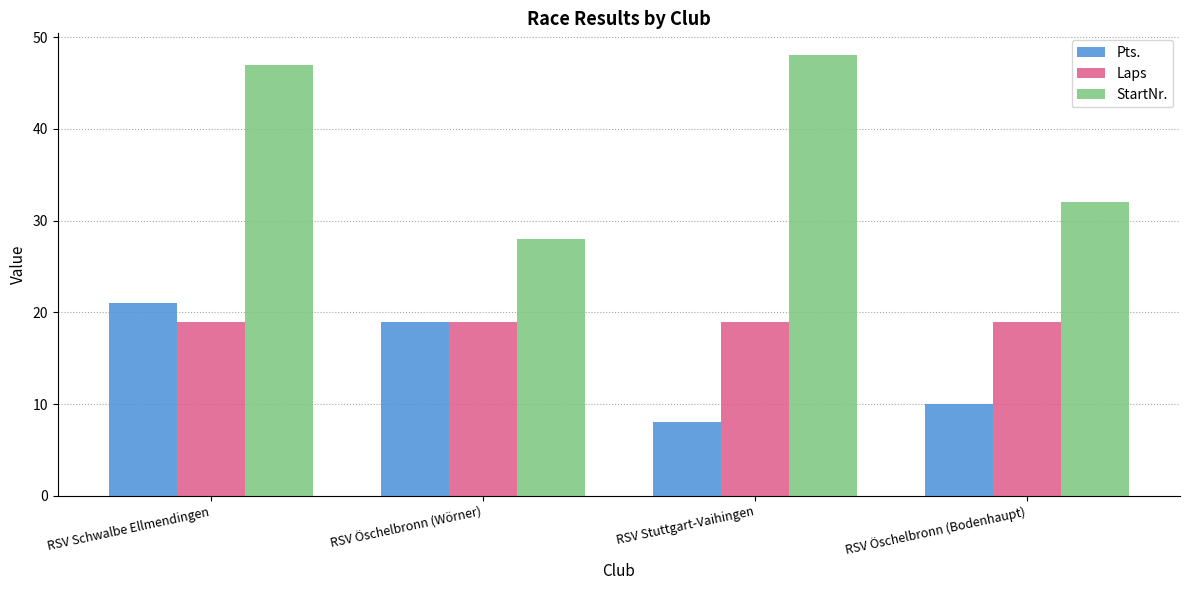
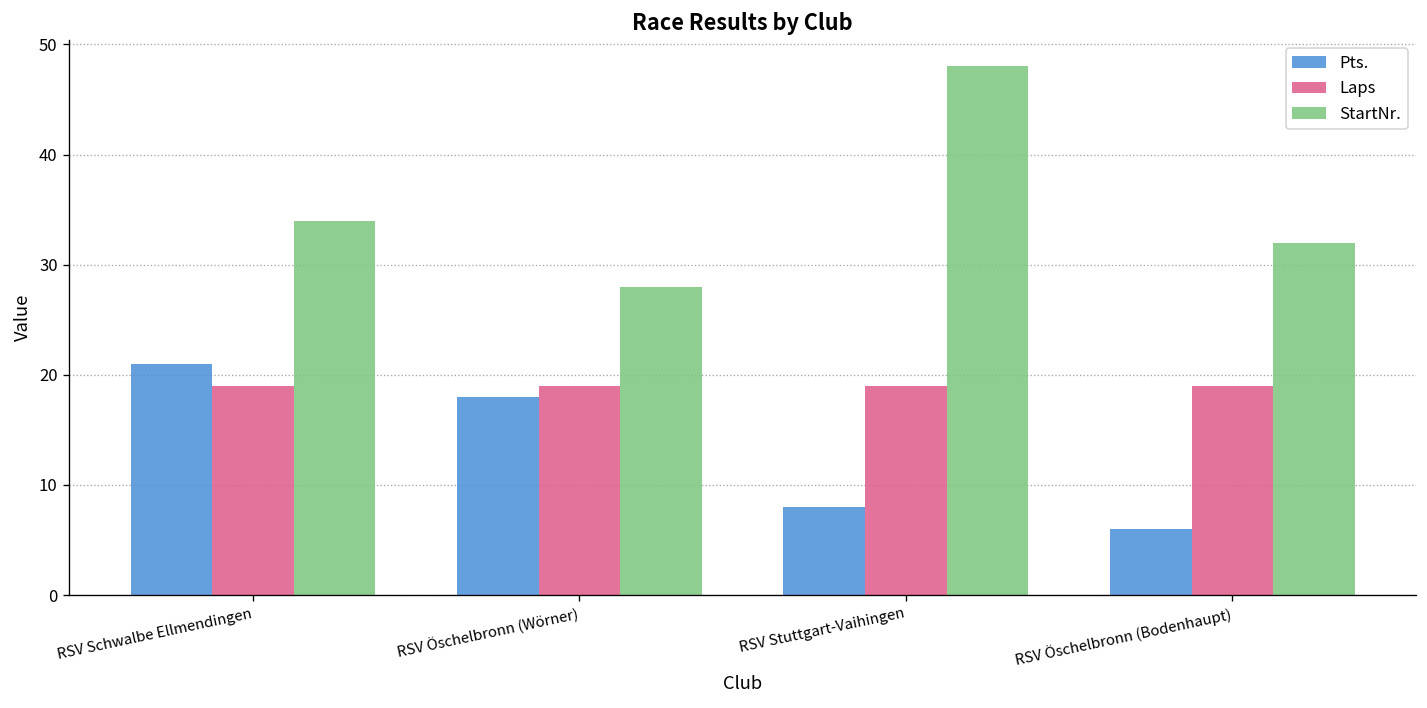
StartNr., RSV Schwalbe Ellmendingen: 47 -> 34
Pts., RSV Öschelbronn (Wörner): 19 -> 18
Pts., RSV Öschelbronn (Bodenhaupt): 10 -> 6
